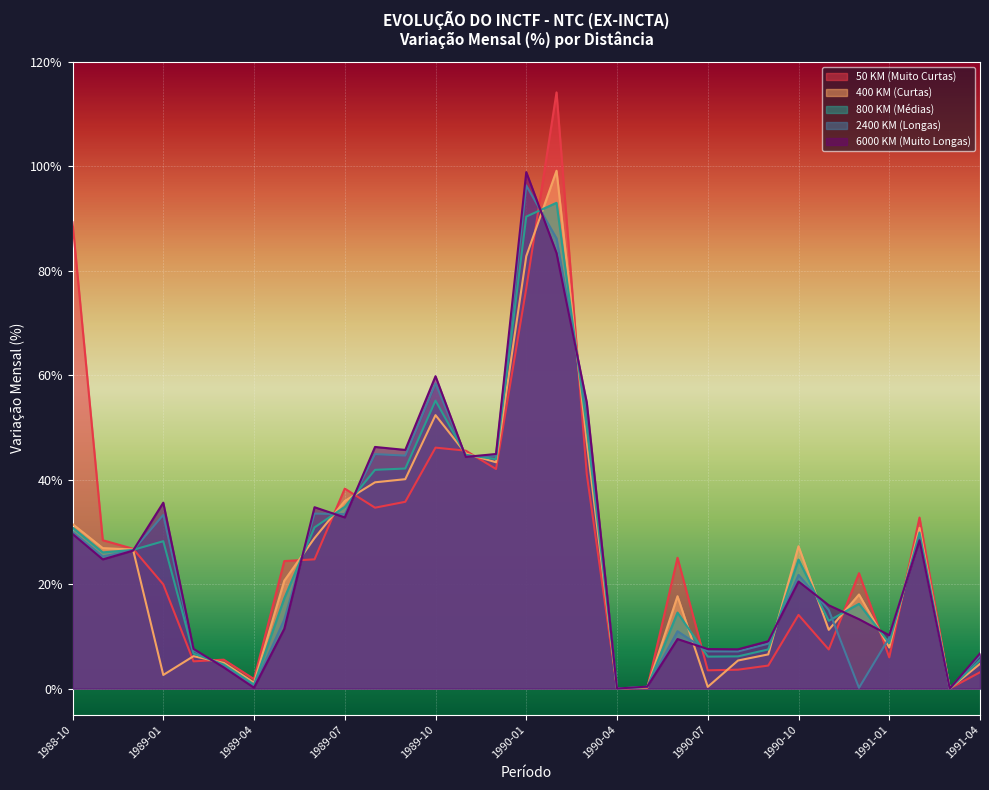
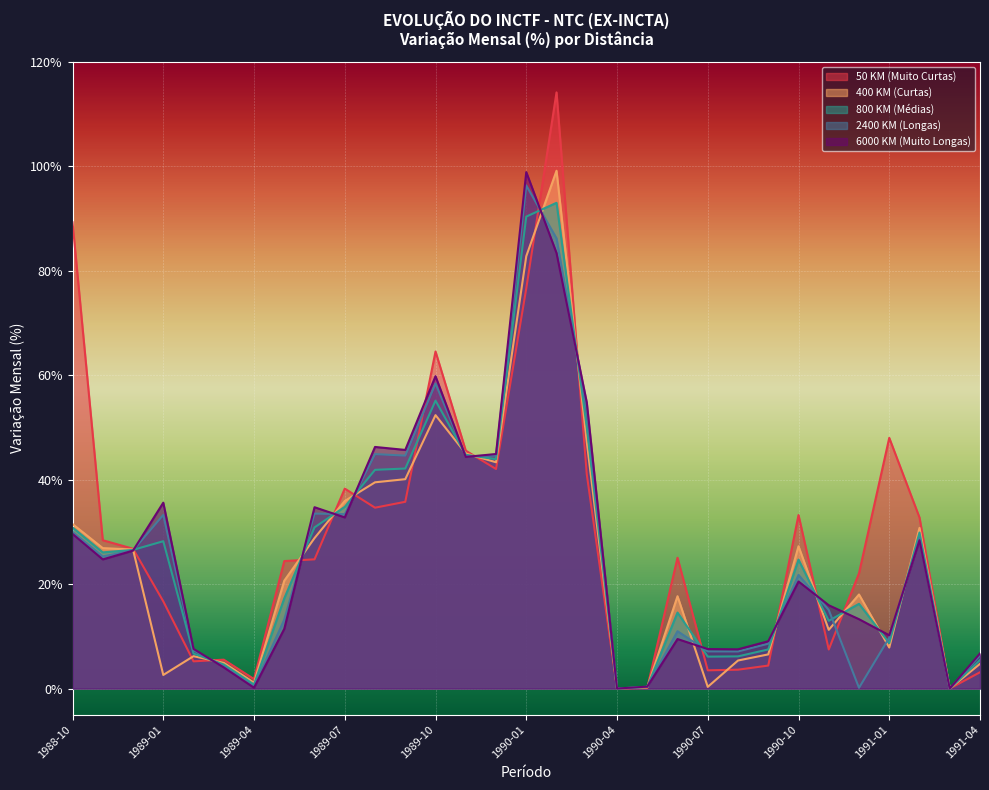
50 KM (Muito Curtas), 1989-01: 20% -> 17%
50 KM (Muito Curtas), 1989-10: 46% -> 65%
50 KM (Muito Curtas), 1990-10: 14% -> 33%
50 KM (Muito Curtas), 1991-01: 6% -> 48%
